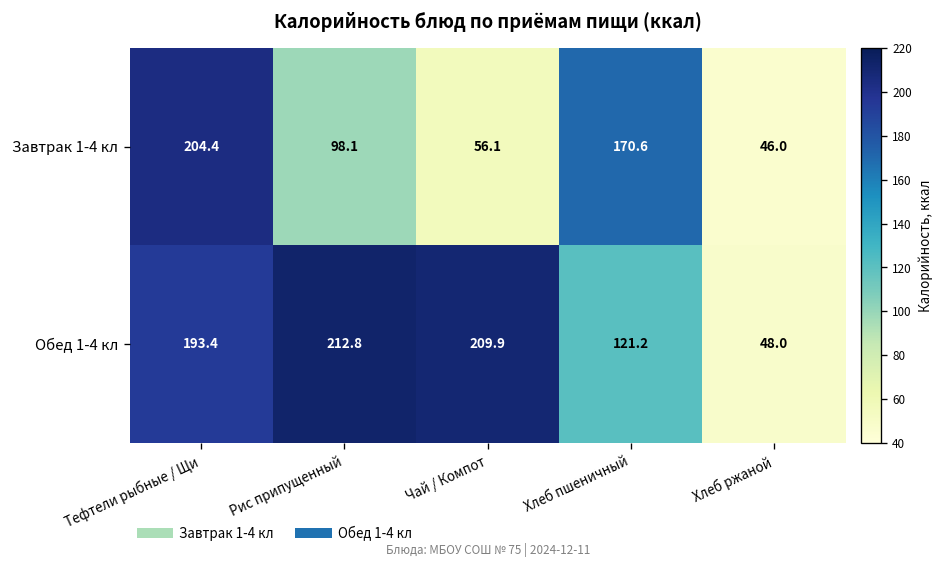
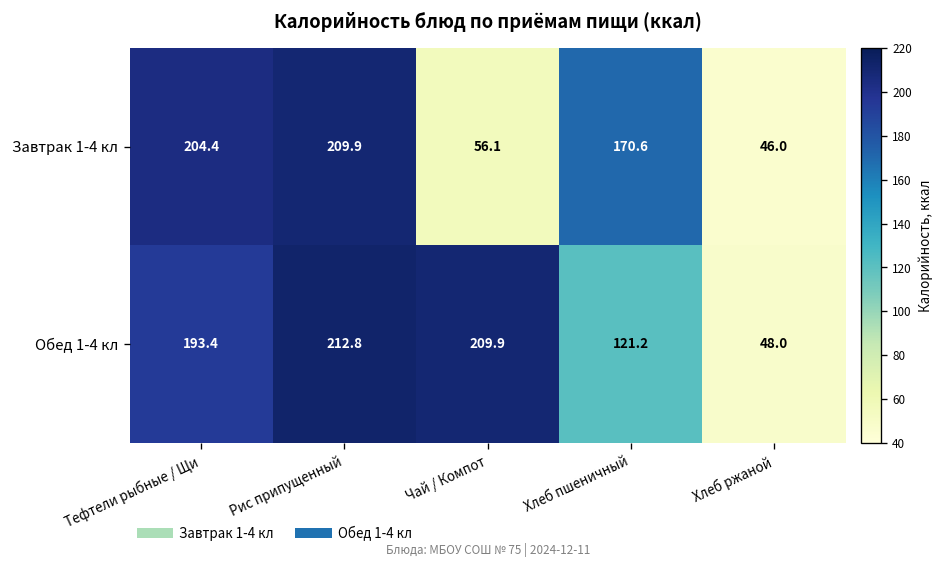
Завтрак 1-4 кл, Рис припущенный: 98.1 -> 209.9
